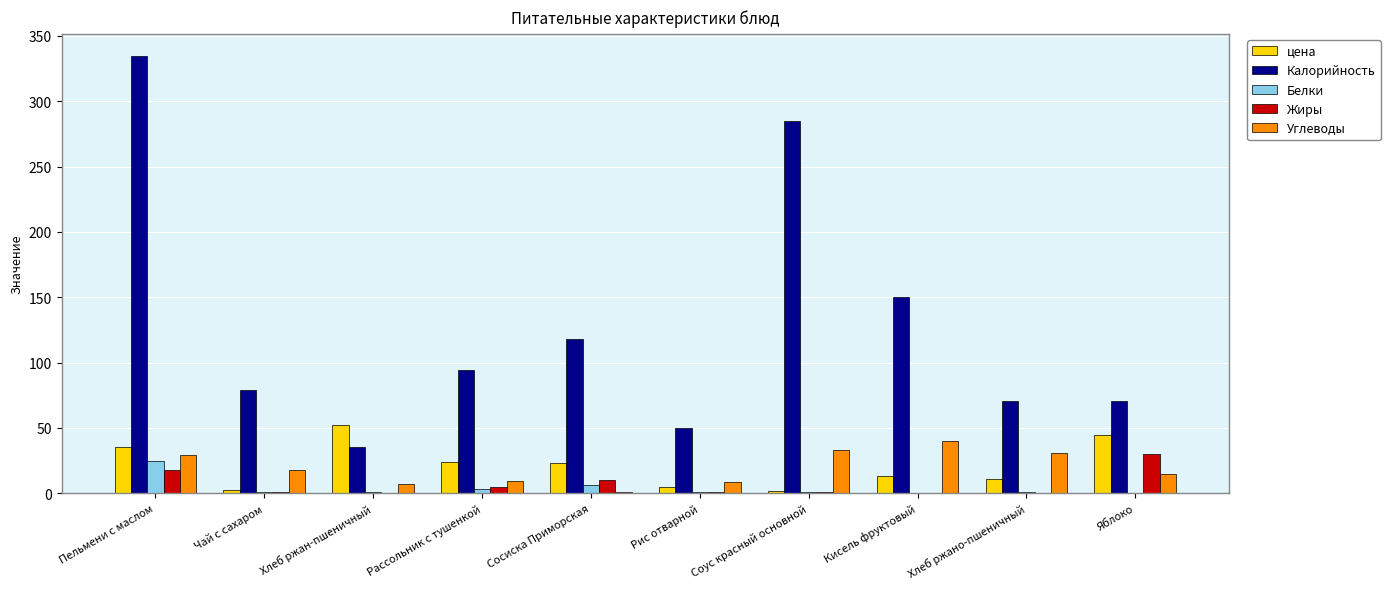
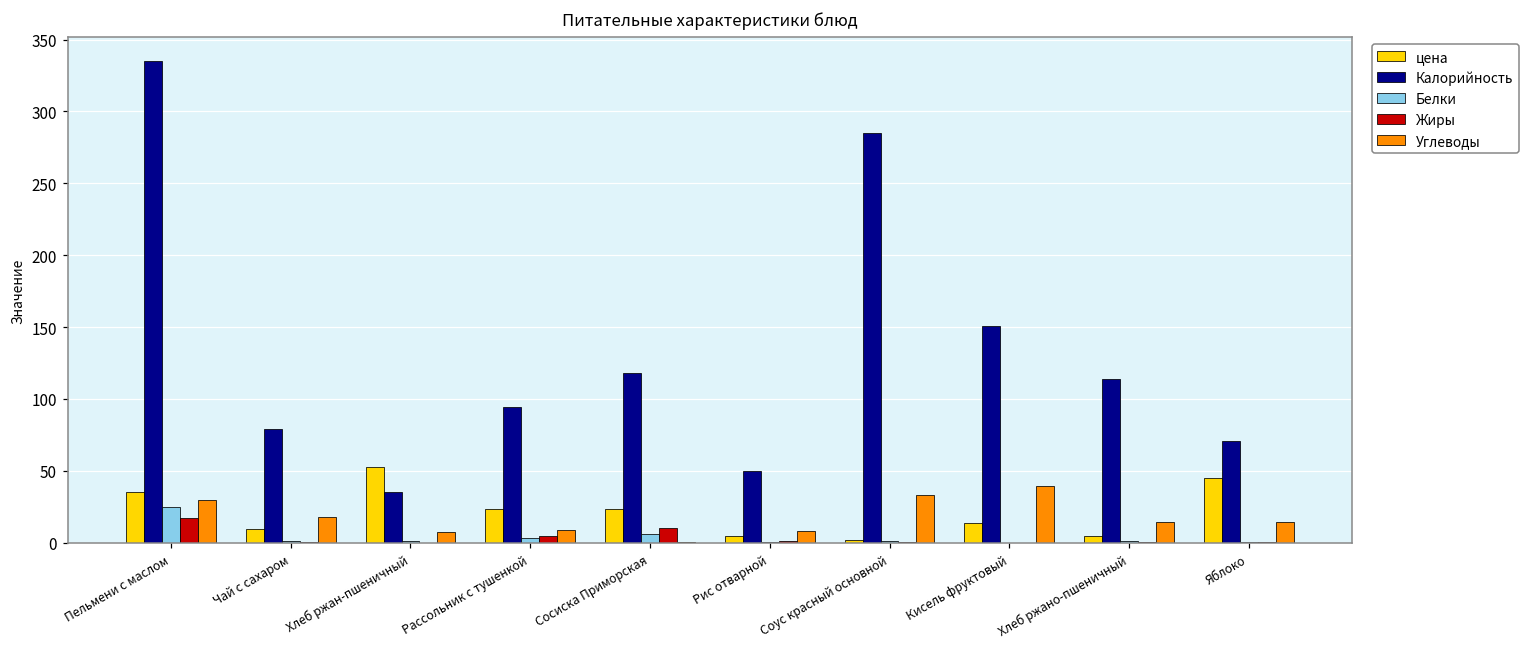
цена, Чай с сахаром: 3 -> 10
цена, Хлеб ржано-пшеничный: 11 -> 4
Калорийность, Хлеб ржано-пшеничный: 71 -> 114
Углеводы, Хлеб ржано-пшеничный: 31 -> 15
Жиры, Яблоко: 30 -> 1
